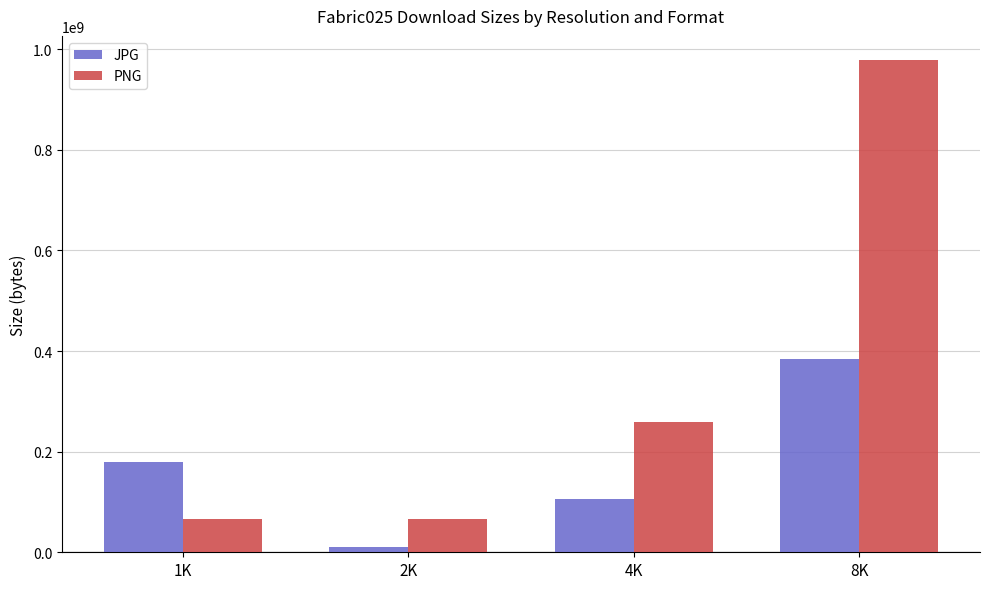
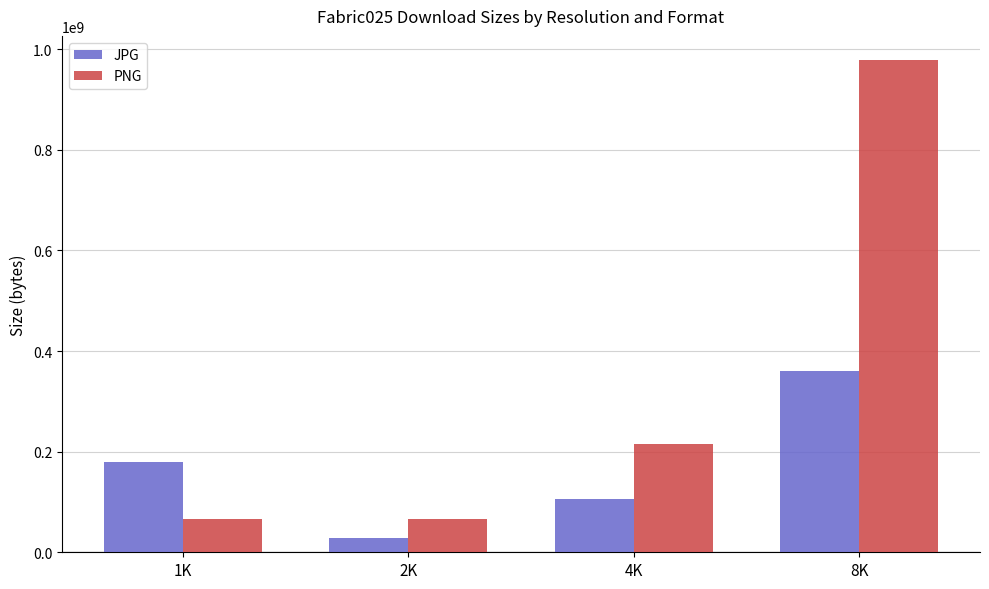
JPG, 2K: 10000000 -> 30000000
PNG, 4K: 260000000 -> 210000000
JPG, 8K: 380000000 -> 360000000
